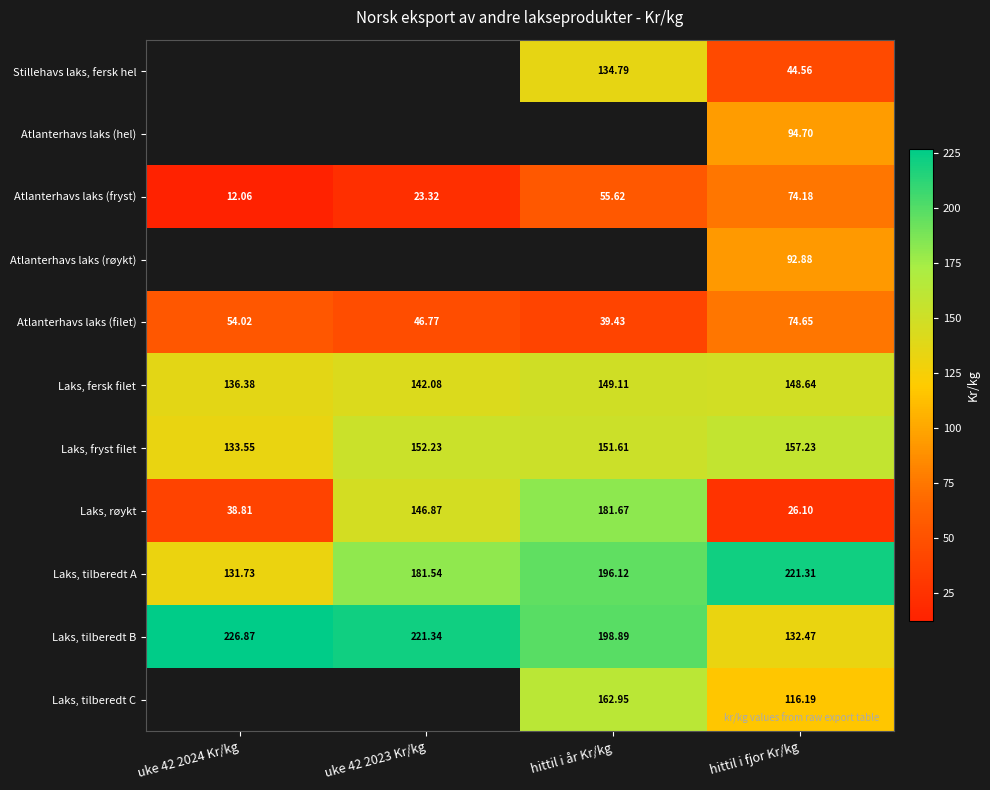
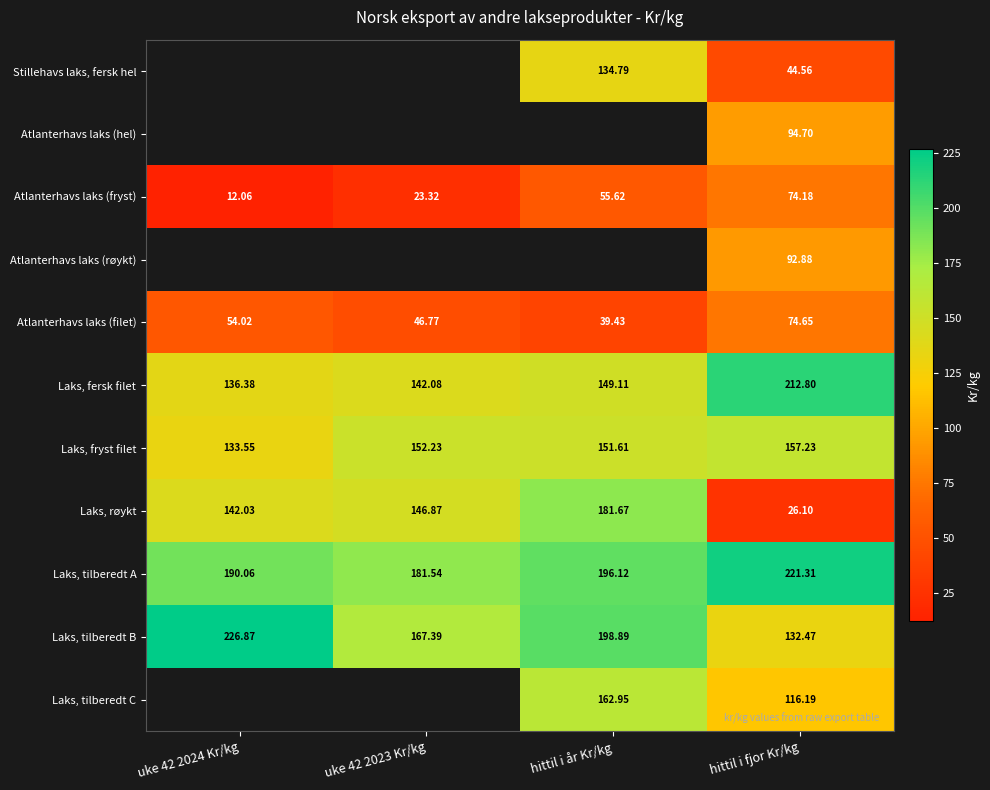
Laks, fersk filet, hittil i fjor Kr/kg: 148.64 -> 212.80
Laks, røykt, uke 42 2024 Kr/kg: 38.81 -> 142.03
Laks, tilberedt A, uke 42 2024 Kr/kg: 131.73 -> 190.06
Laks, tilberedt B, uke 42 2023 Kr/kg: 221.34 -> 167.39
